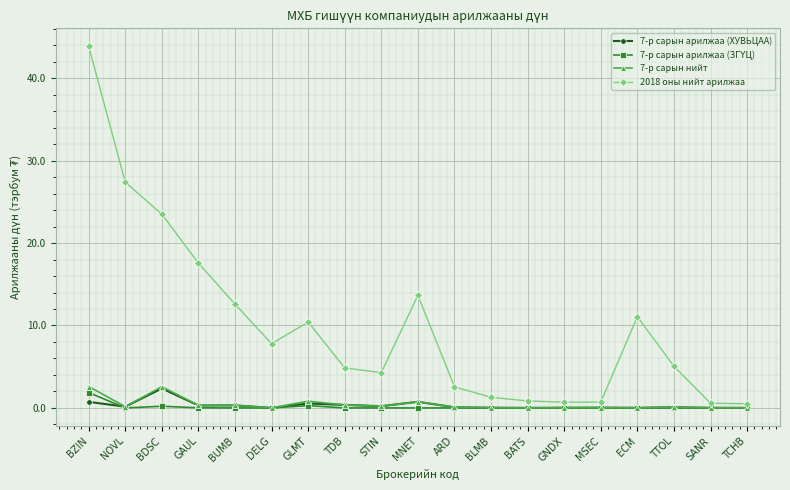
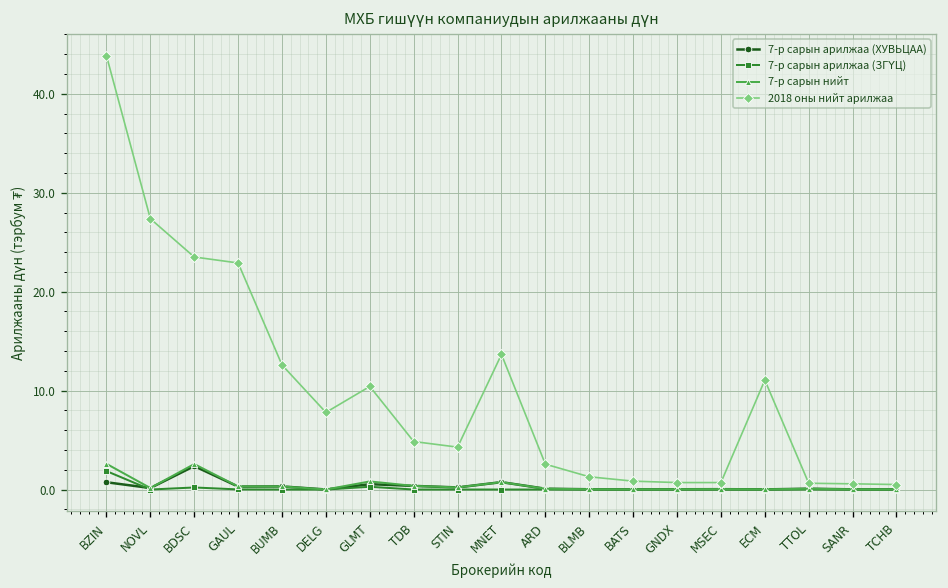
2018 оны нийт арилжаа, GAUL: 18 -> 23
2018 оны нийт арилжаа, TTOL: 5 -> 1
